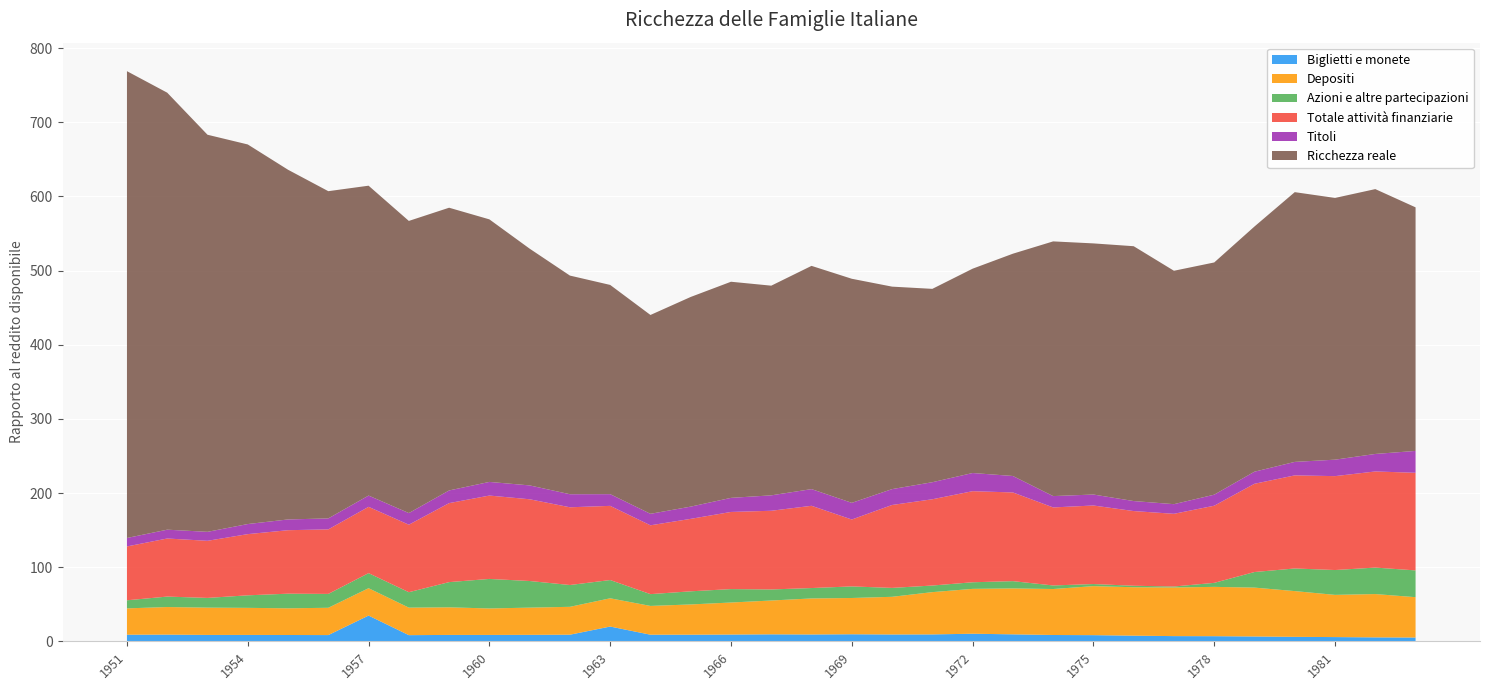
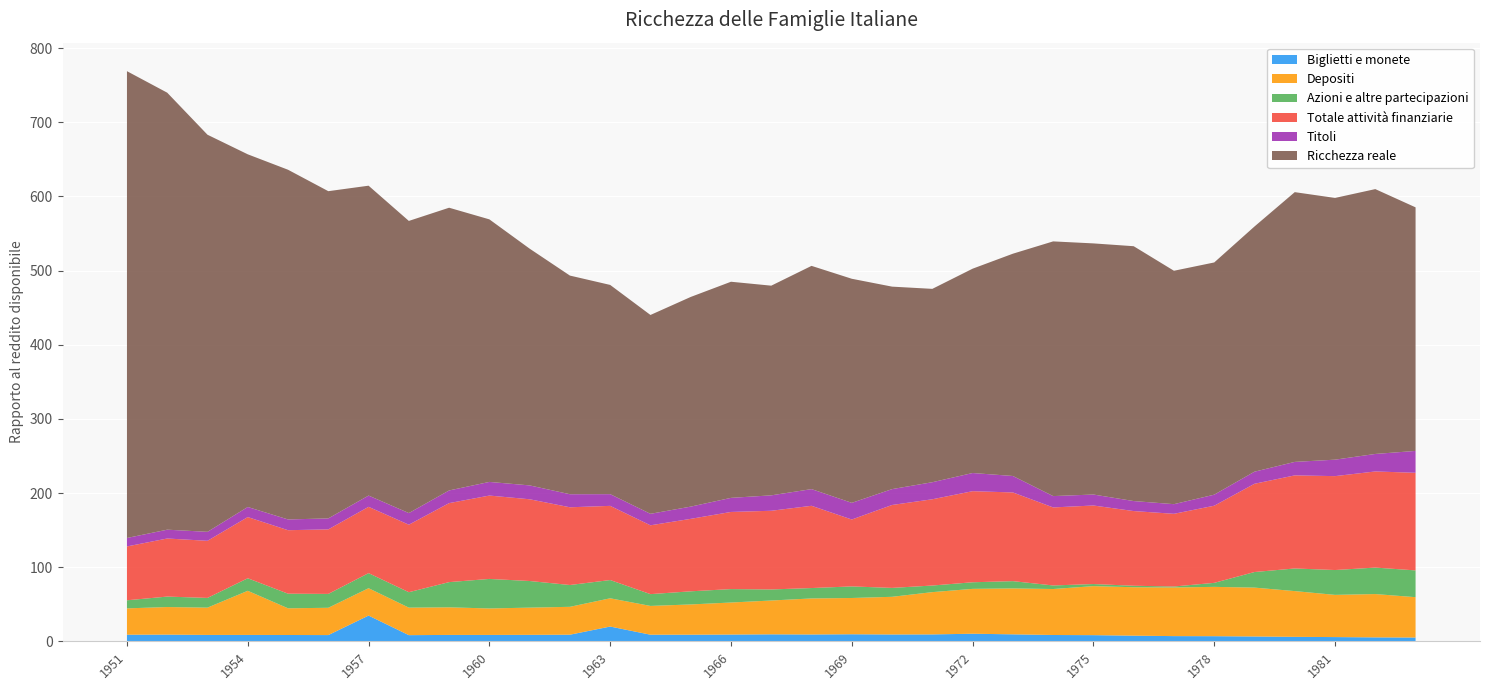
Depositi, 1954: 40 -> 60
Ricchezza reale, 1954: 510 -> 480
